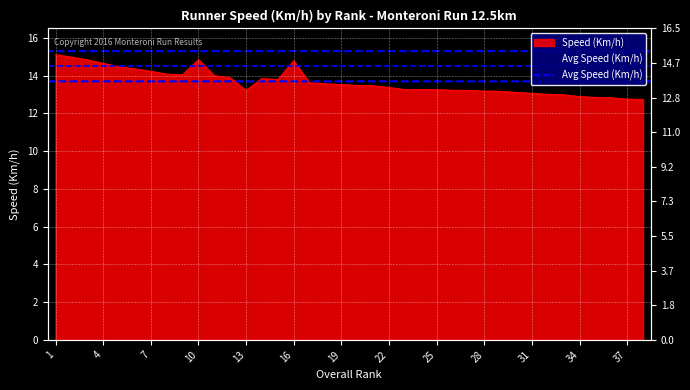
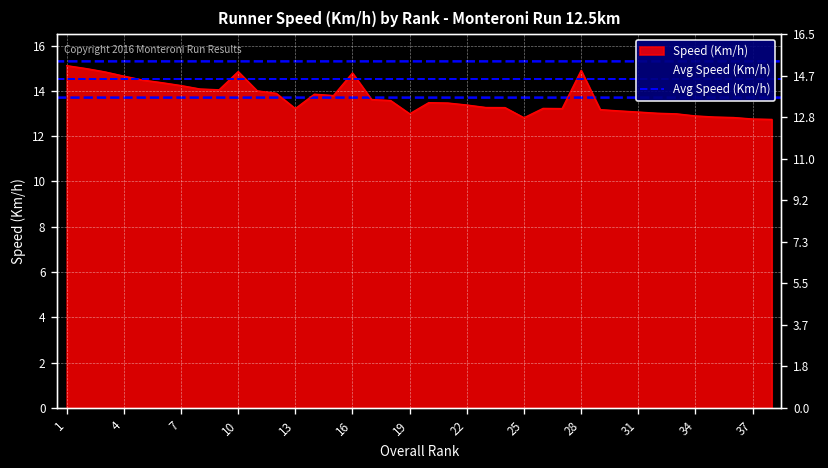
Speed (Km/h), 19: 13.5 -> 13.0
Speed (Km/h), 25: 13.3 -> 12.8
Speed (Km/h), 28: 13.2 -> 14.9
